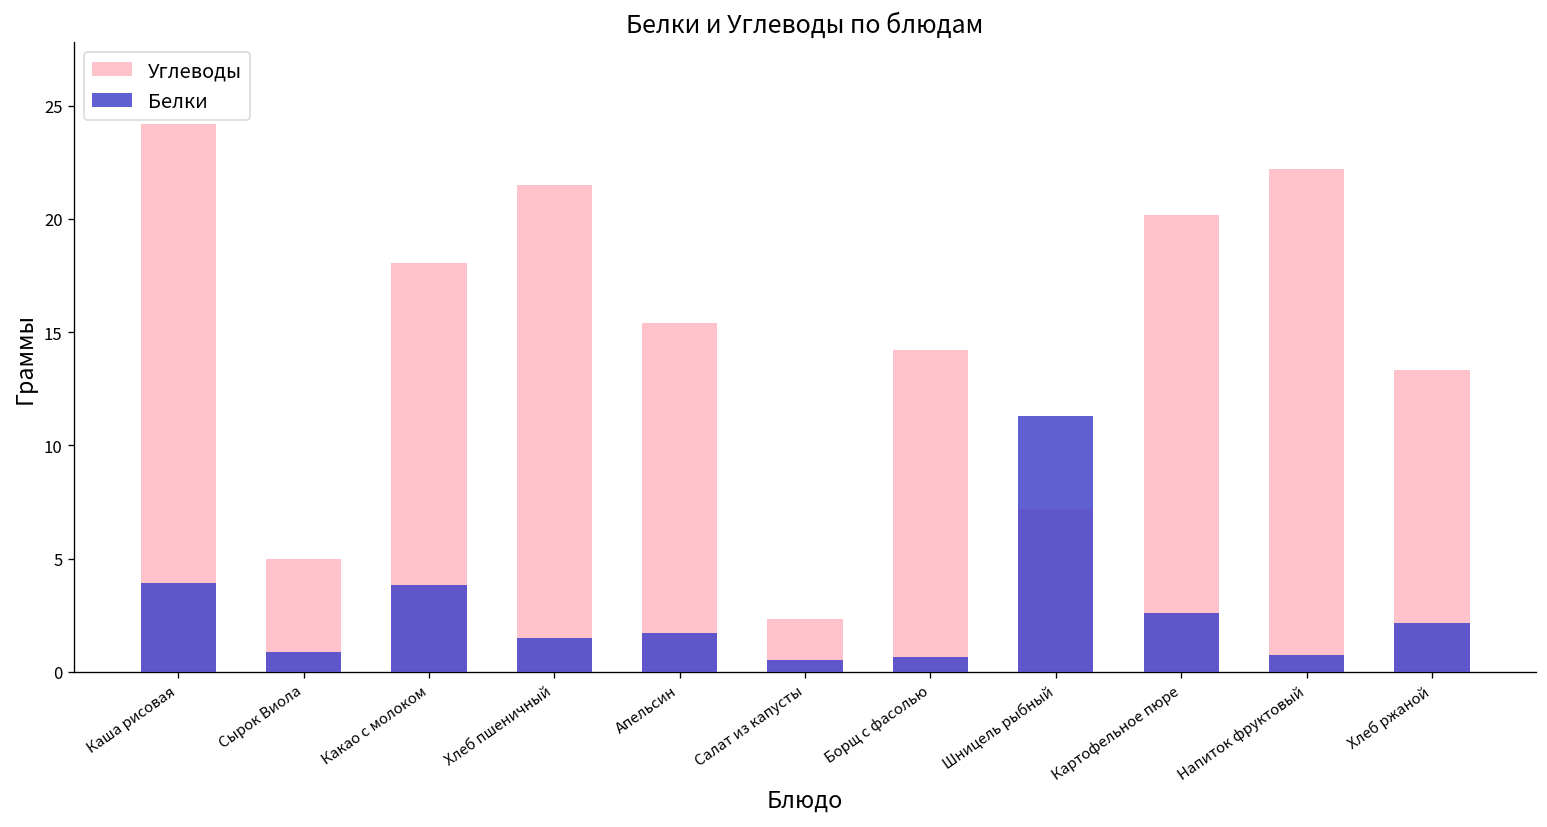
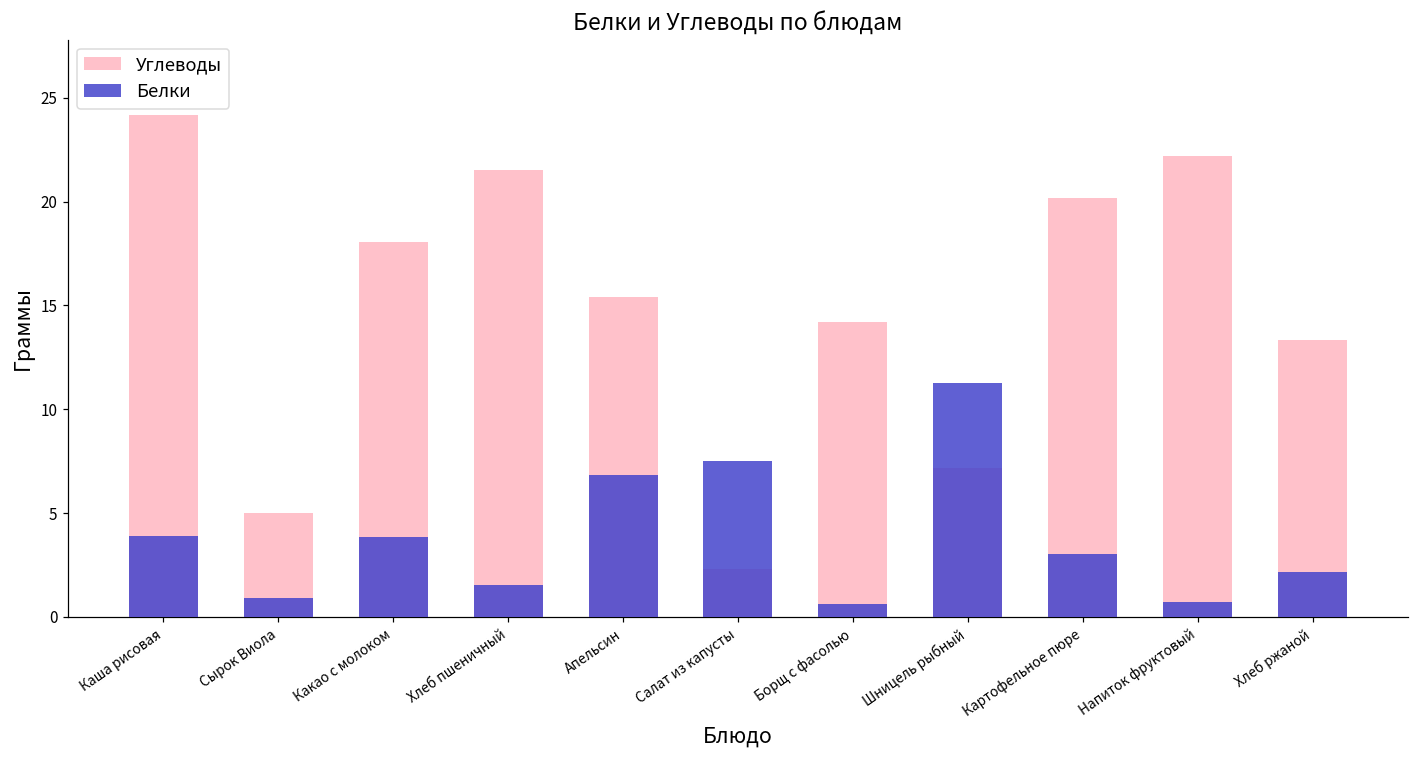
Белки, Апельсин: 1.7 -> 6.8
Белки, Салат из капусты: 0.5 -> 7.5
Белки, Картофельное пюре: 2.6 -> 3.0
